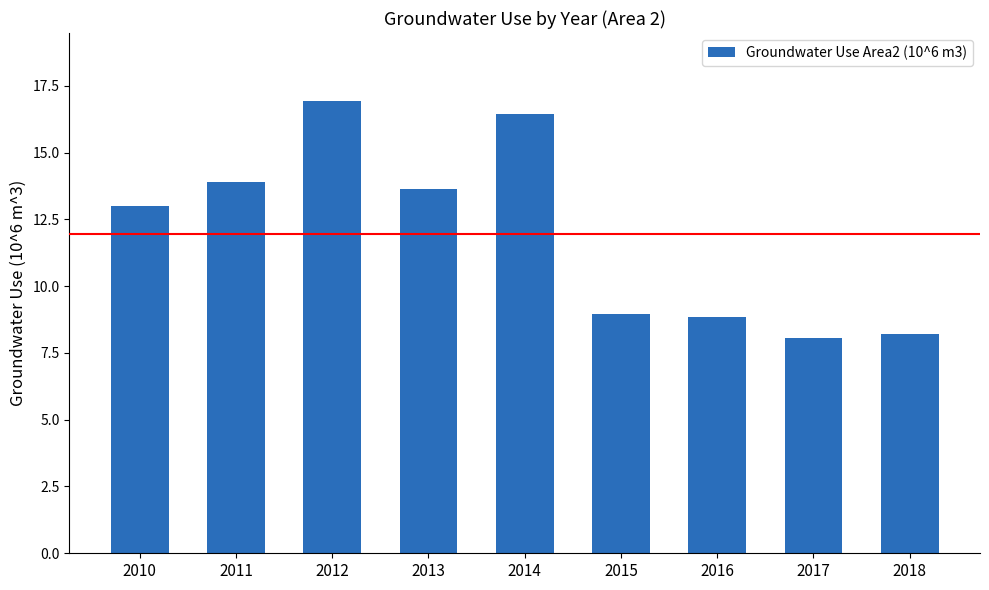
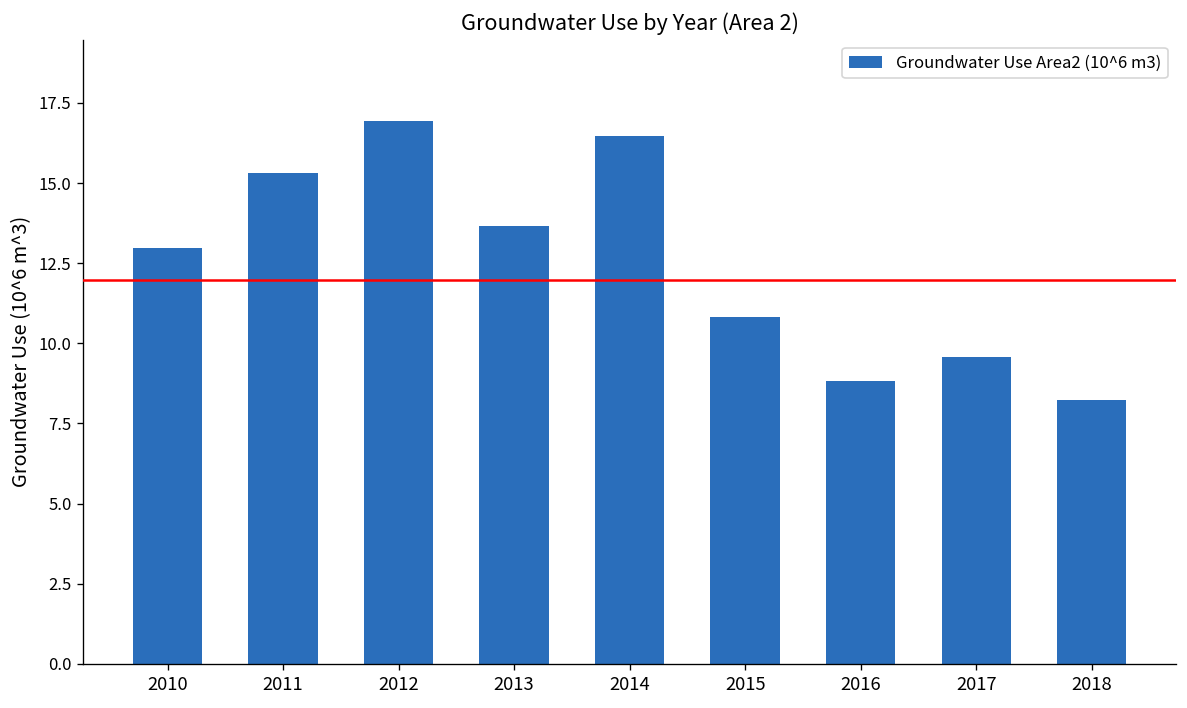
2011: 13.9 -> 15.3
2015: 9.0 -> 10.8
2017: 8.0 -> 9.6
